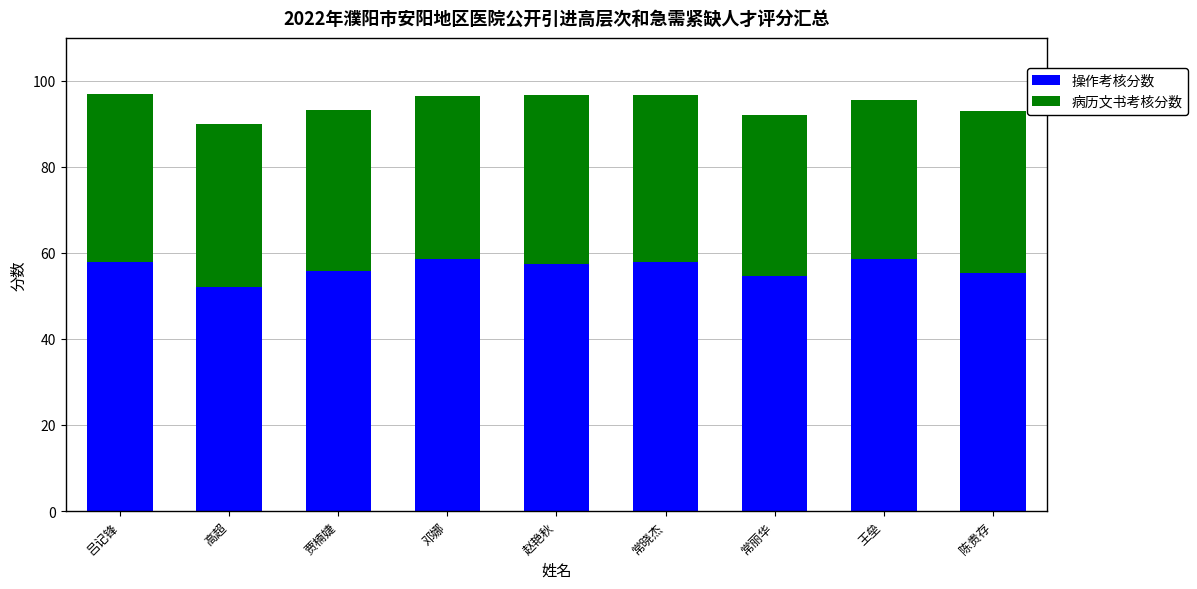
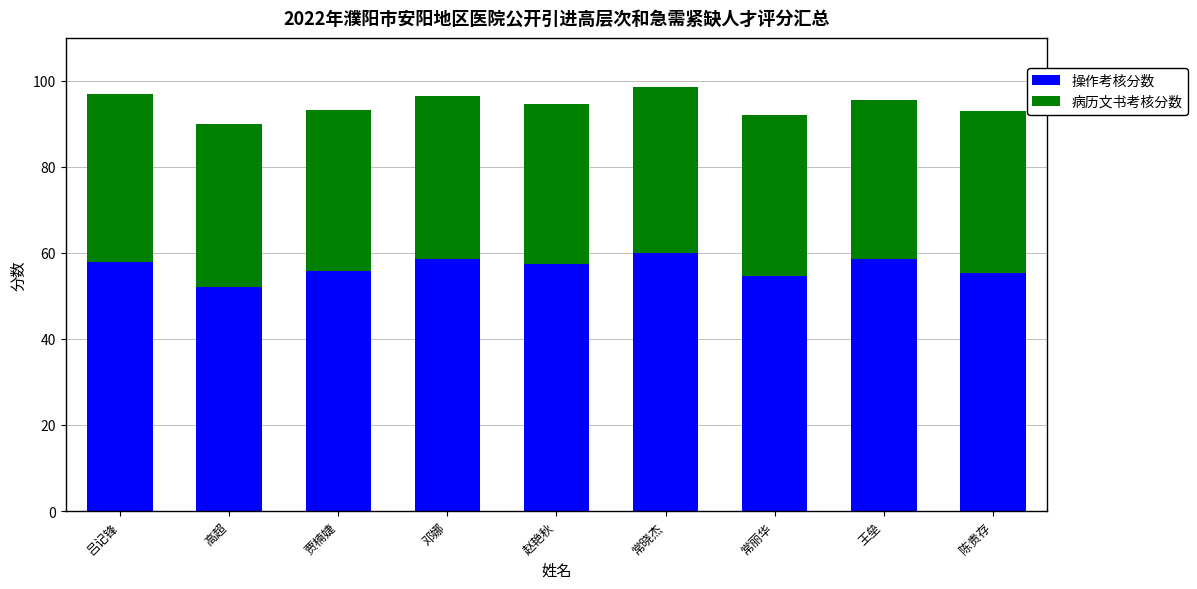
病历文书考核分数, 赵艳秋: 39 -> 37
操作考核分数, 常晓杰: 58 -> 60
